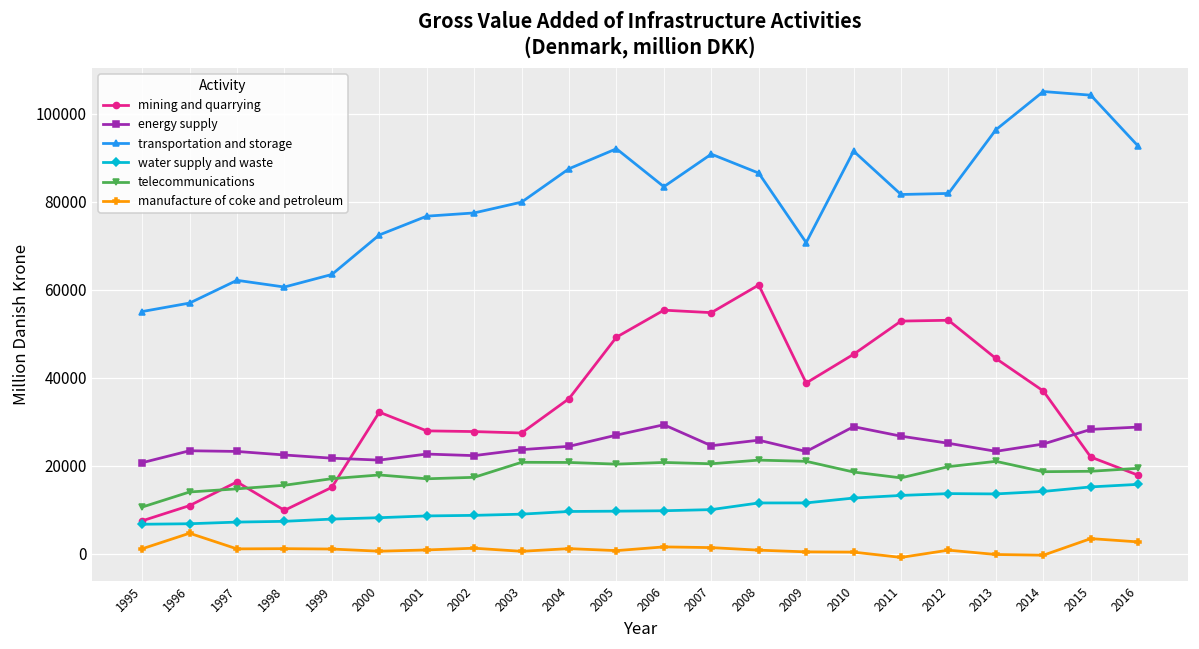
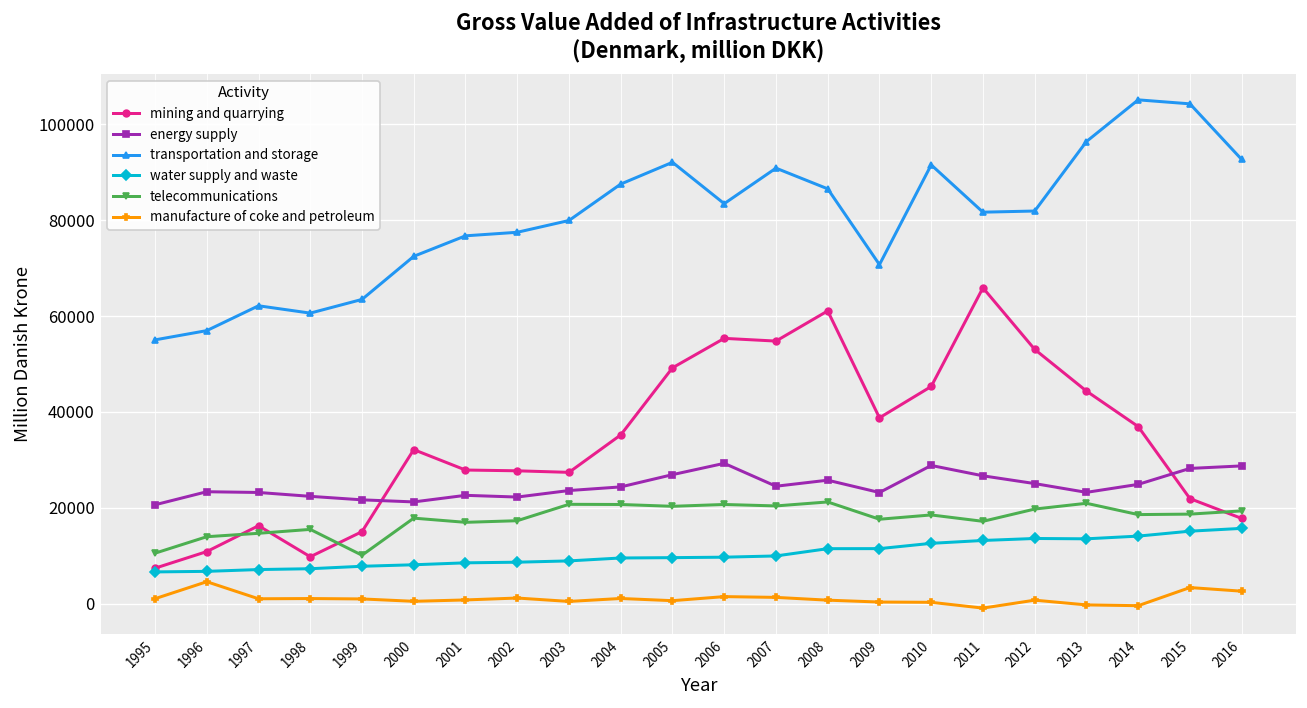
telecommunications, 1999: 17000 -> 10000
telecommunications, 2009: 21000 -> 18000
mining and quarrying, 2011: 53000 -> 66000
